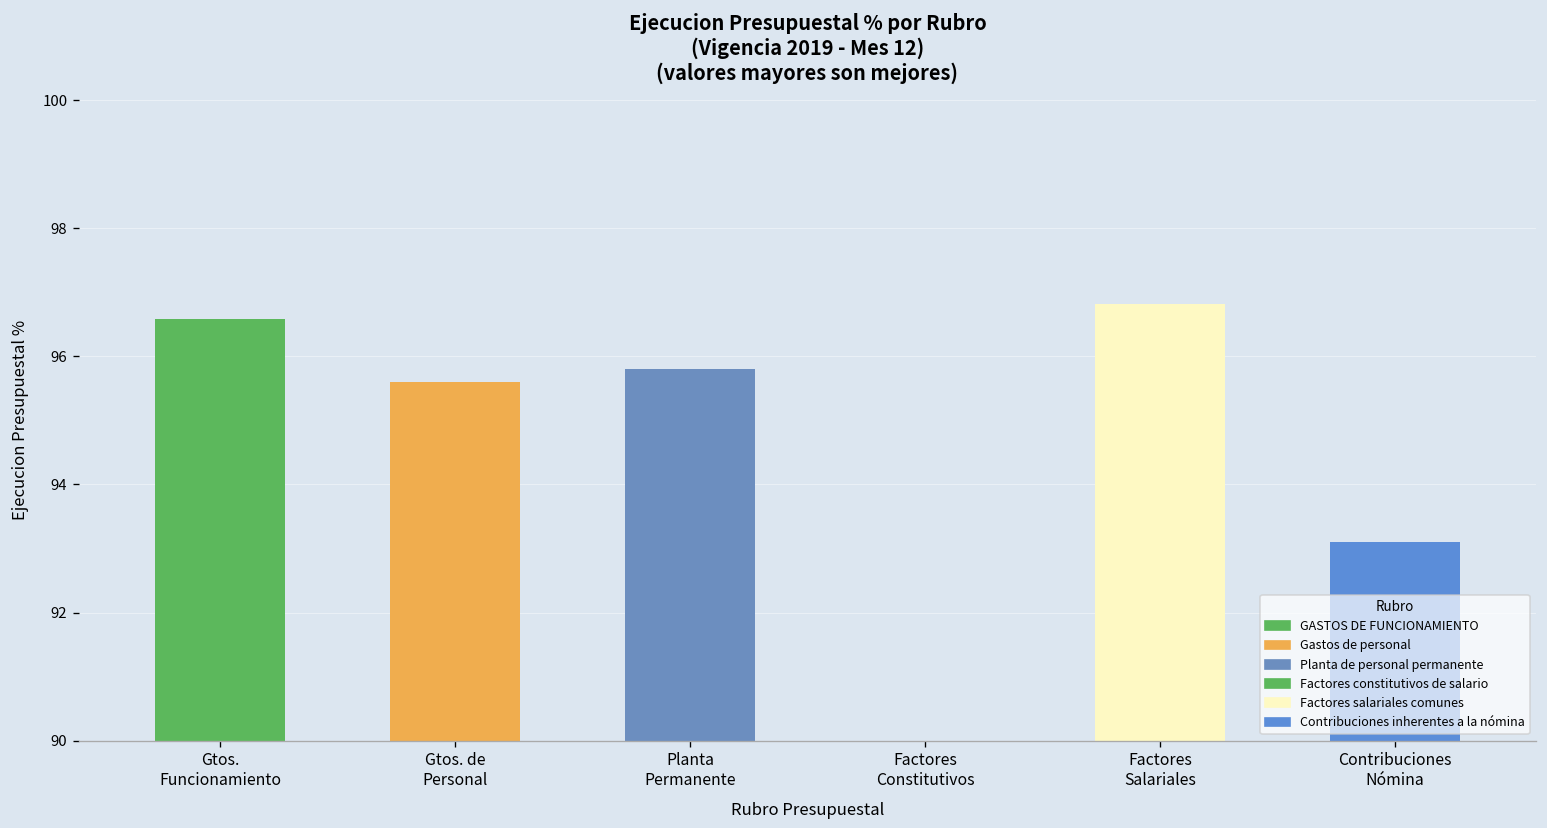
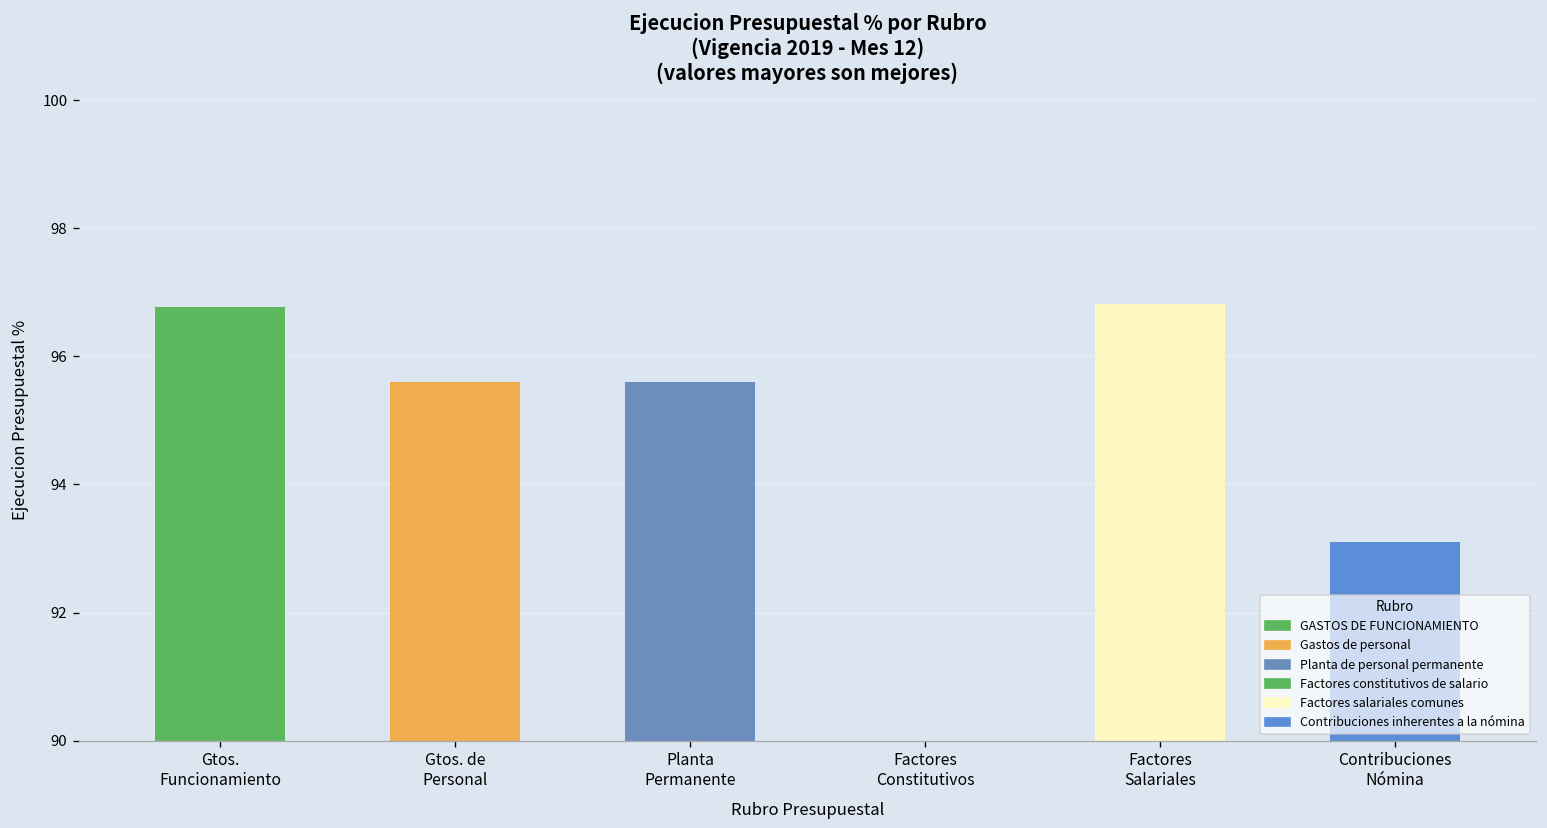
Gtos. Funcionamiento: 96.6 -> 96.8
Planta Permanente: 95.8 -> 95.6
